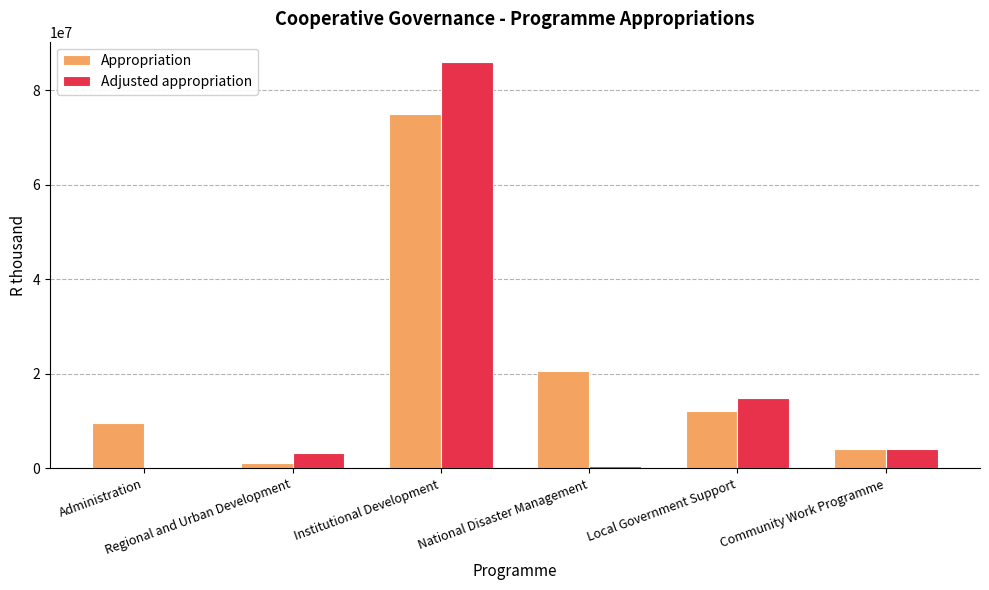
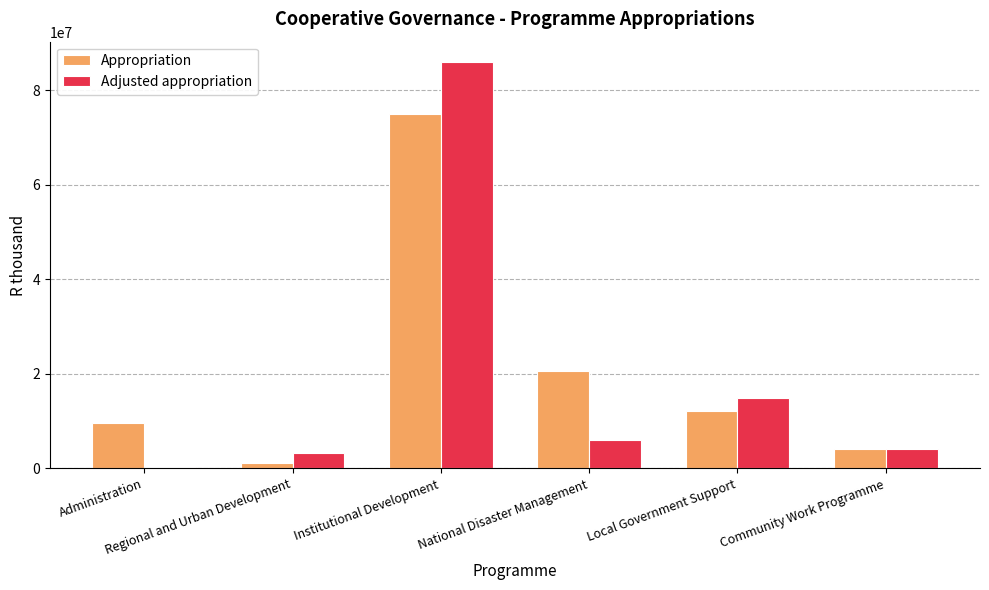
Adjusted appropriation, National Disaster Management: 1000000 -> 6000000
